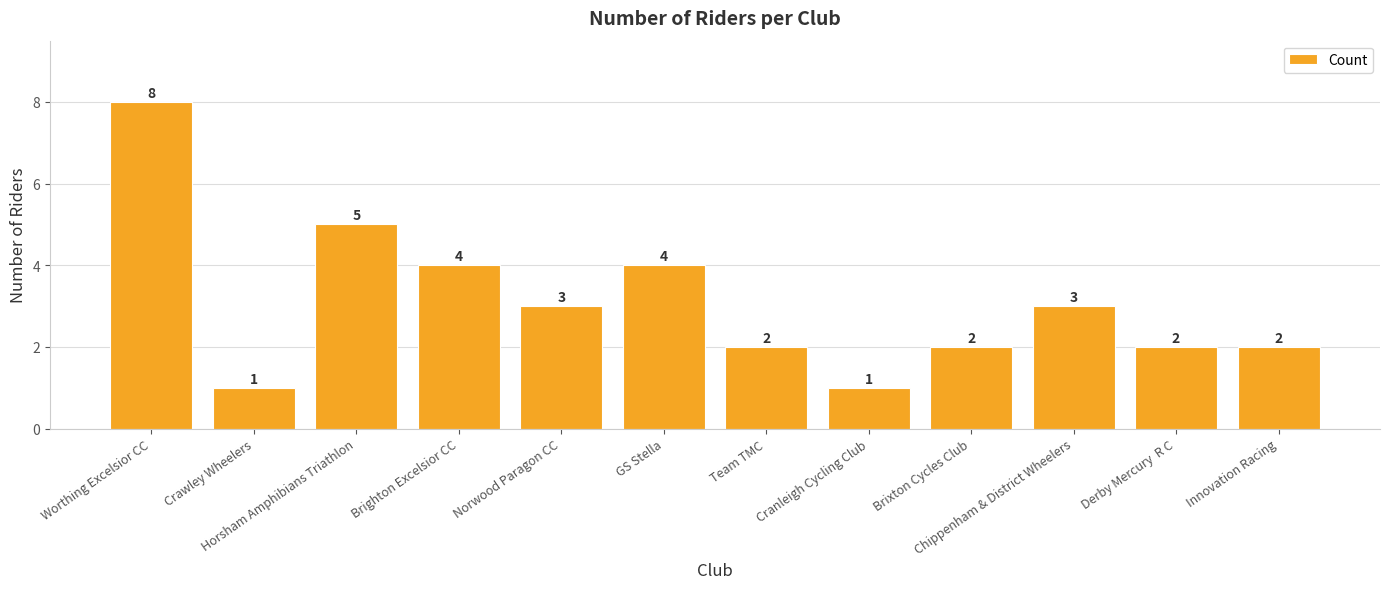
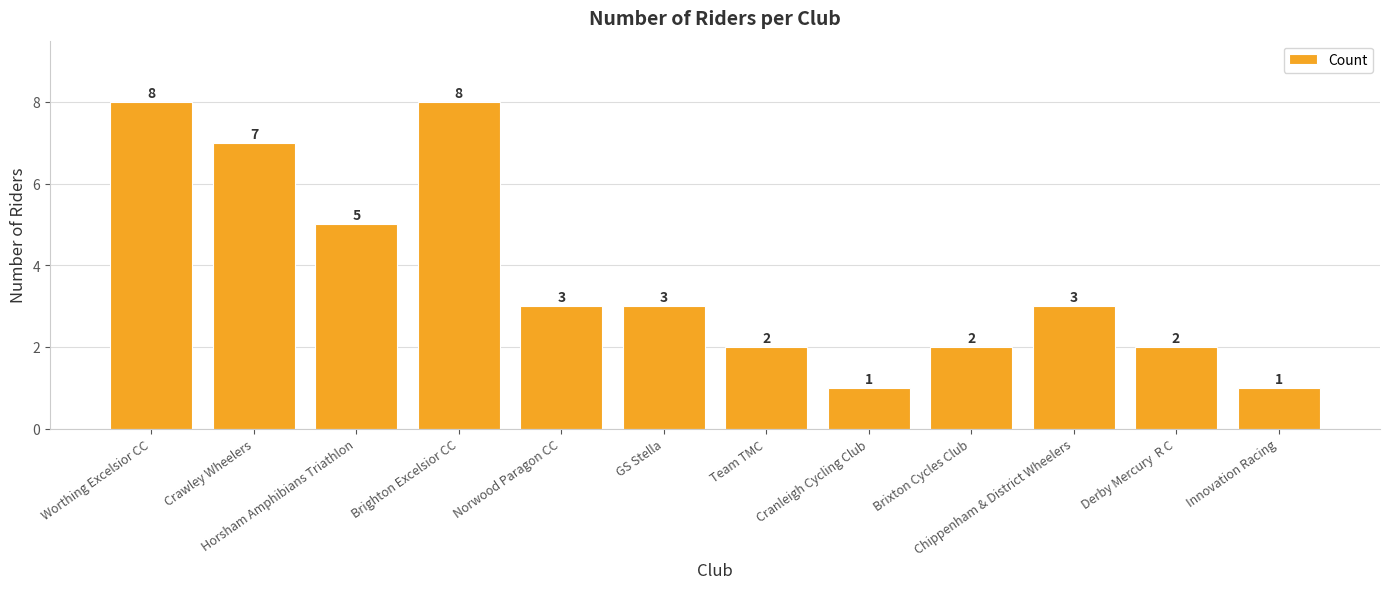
Crawley Wheelers: 1 -> 7
Brighton Excelsior CC: 4 -> 8
GS Stella: 4 -> 3
Innovation Racing: 2 -> 1
